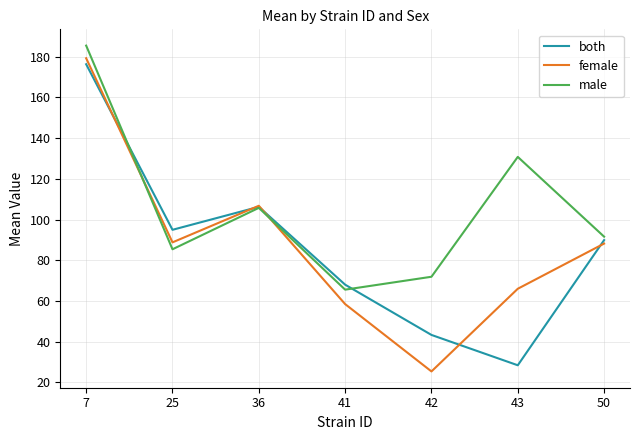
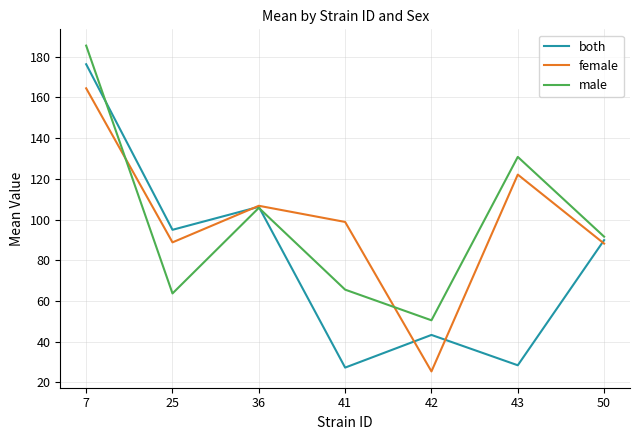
female, 7: 179 -> 165
male, 25: 85 -> 64
both, 41: 68 -> 27
female, 41: 58 -> 99
male, 42: 72 -> 51
female, 43: 66 -> 122
